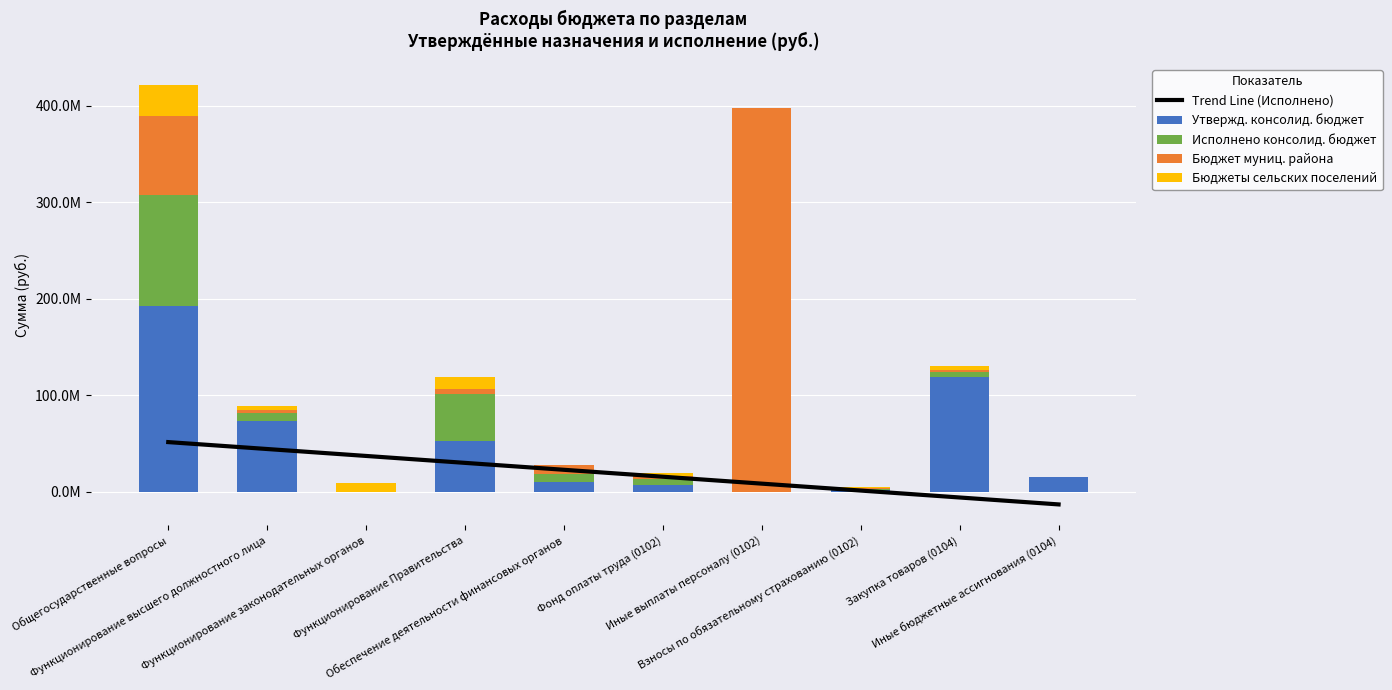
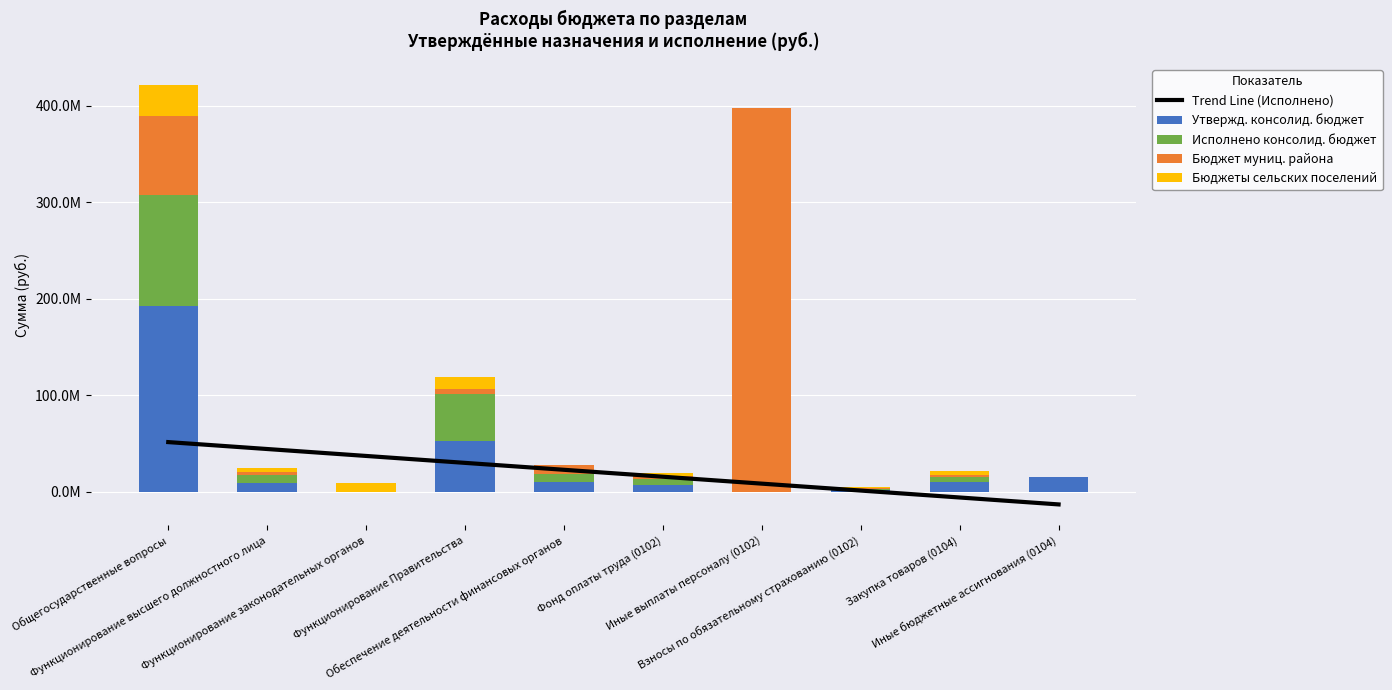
Утвержд. консолид. бюджет, Функционирование высшего должностного лица: 70000000 -> 10000000
Утвержд. консолид. бюджет, Закупка товаров (0104): 120000000 -> 10000000
